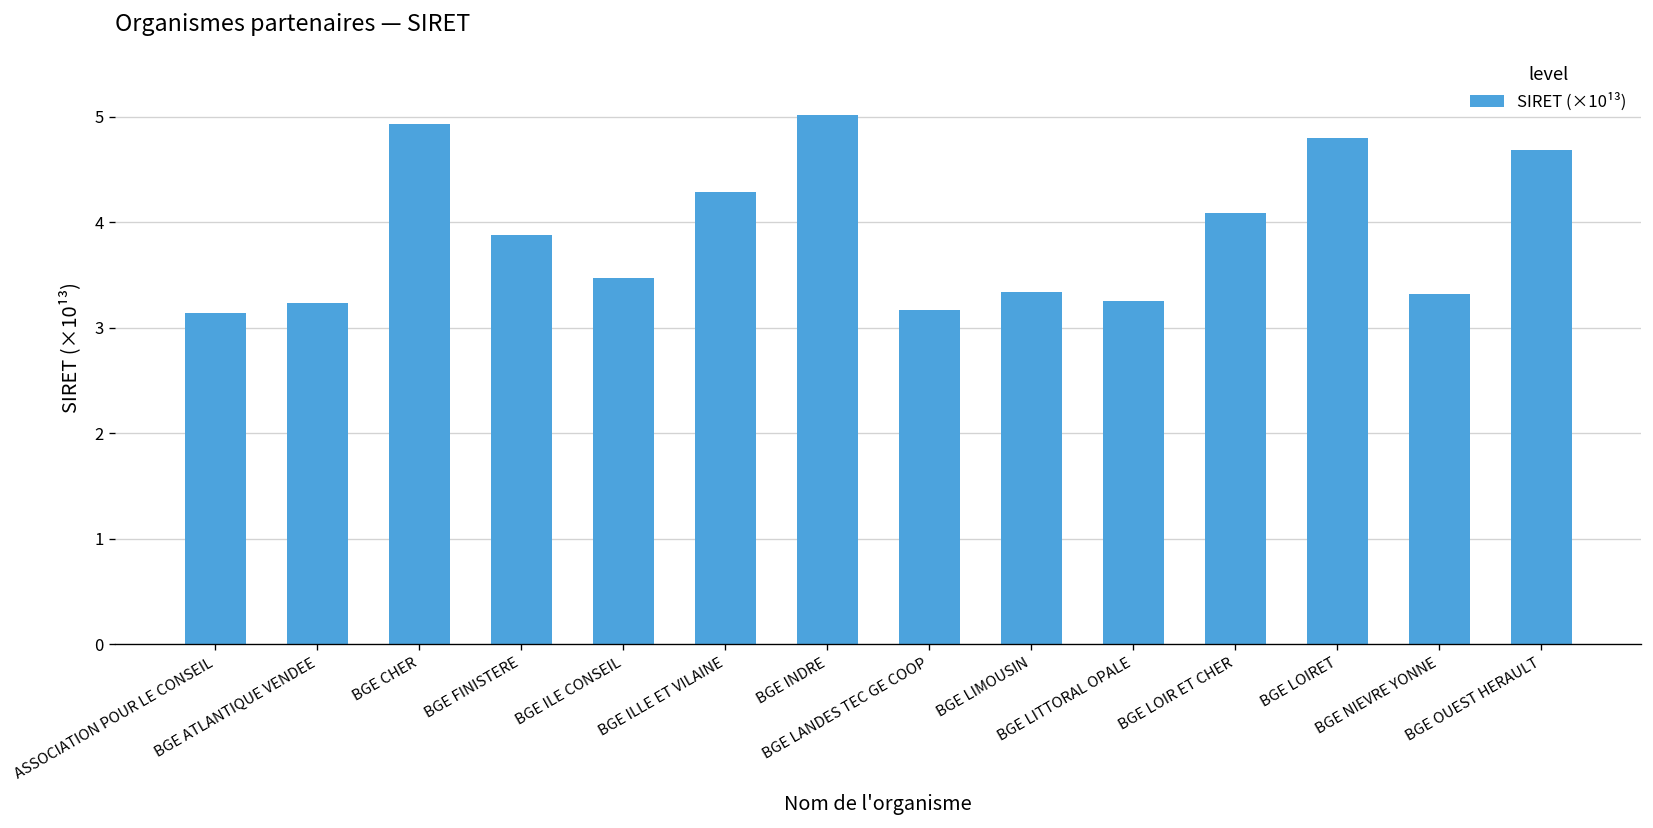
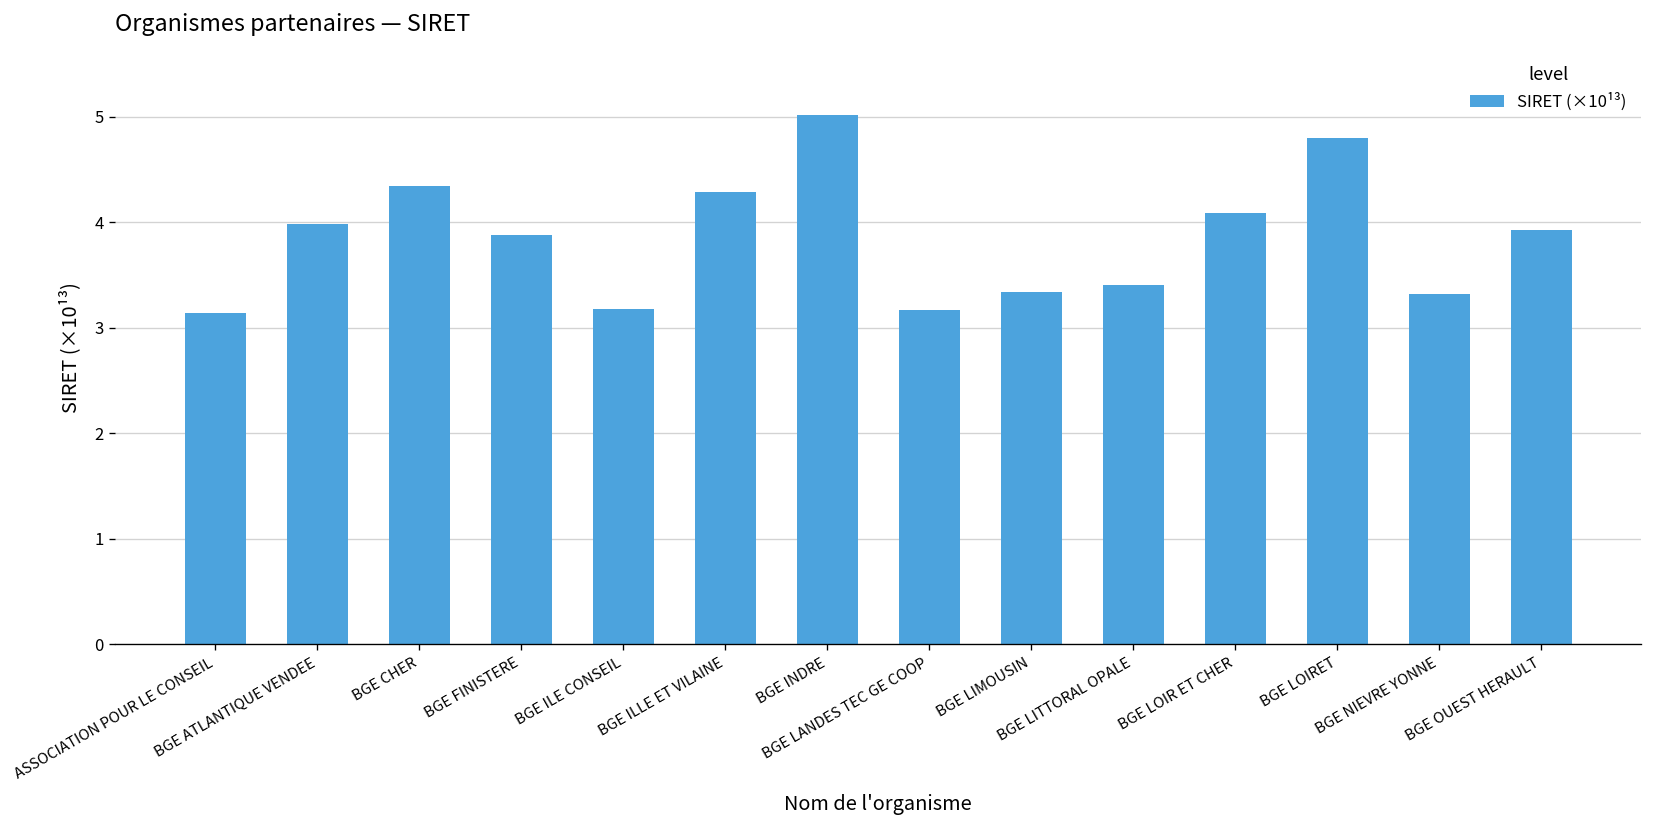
BGE ATLANTIQUE VENDEE: 3.2 -> 4.0
BGE CHER: 4.9 -> 4.3
BGE ILE CONSEIL: 3.5 -> 3.2
BGE LITTORAL OPALE: 3.3 -> 3.4
BGE OUEST HERAULT: 4.7 -> 3.9
